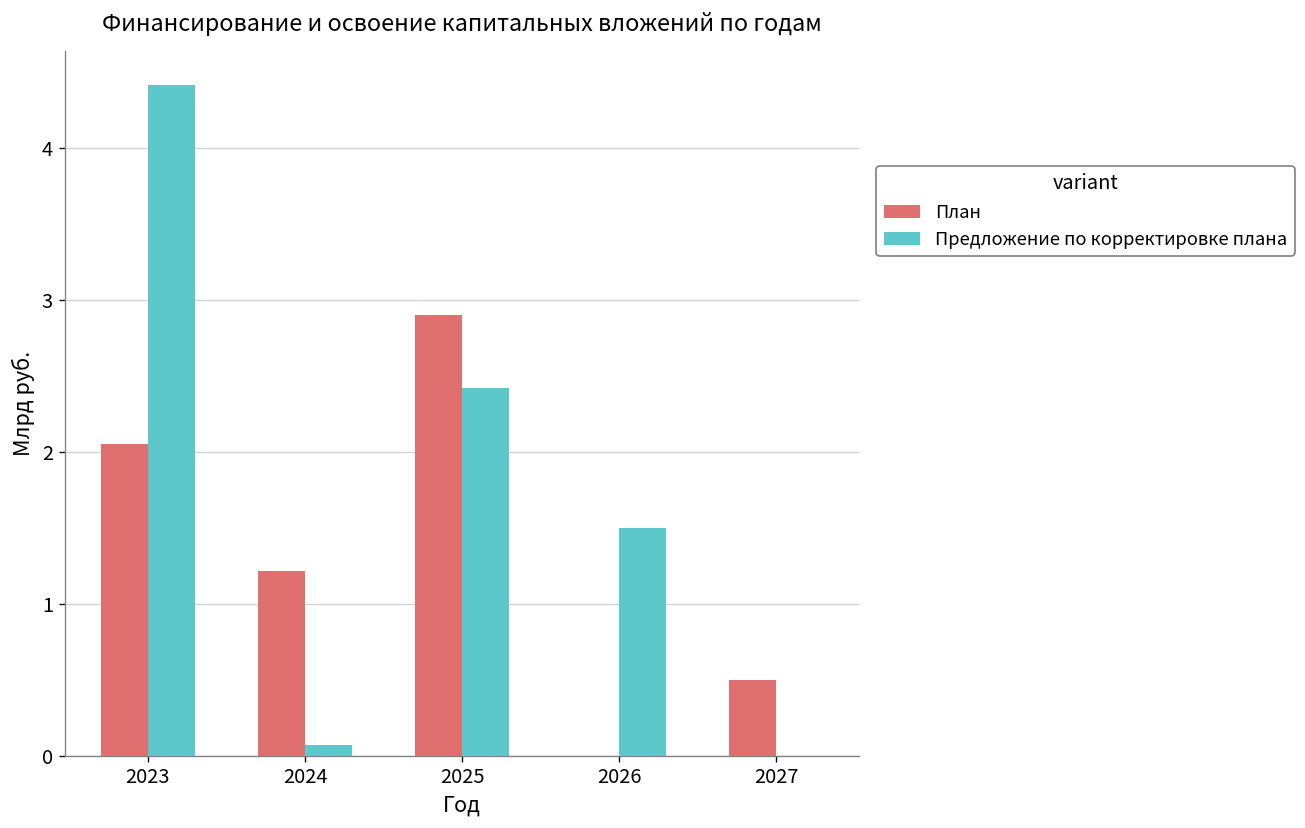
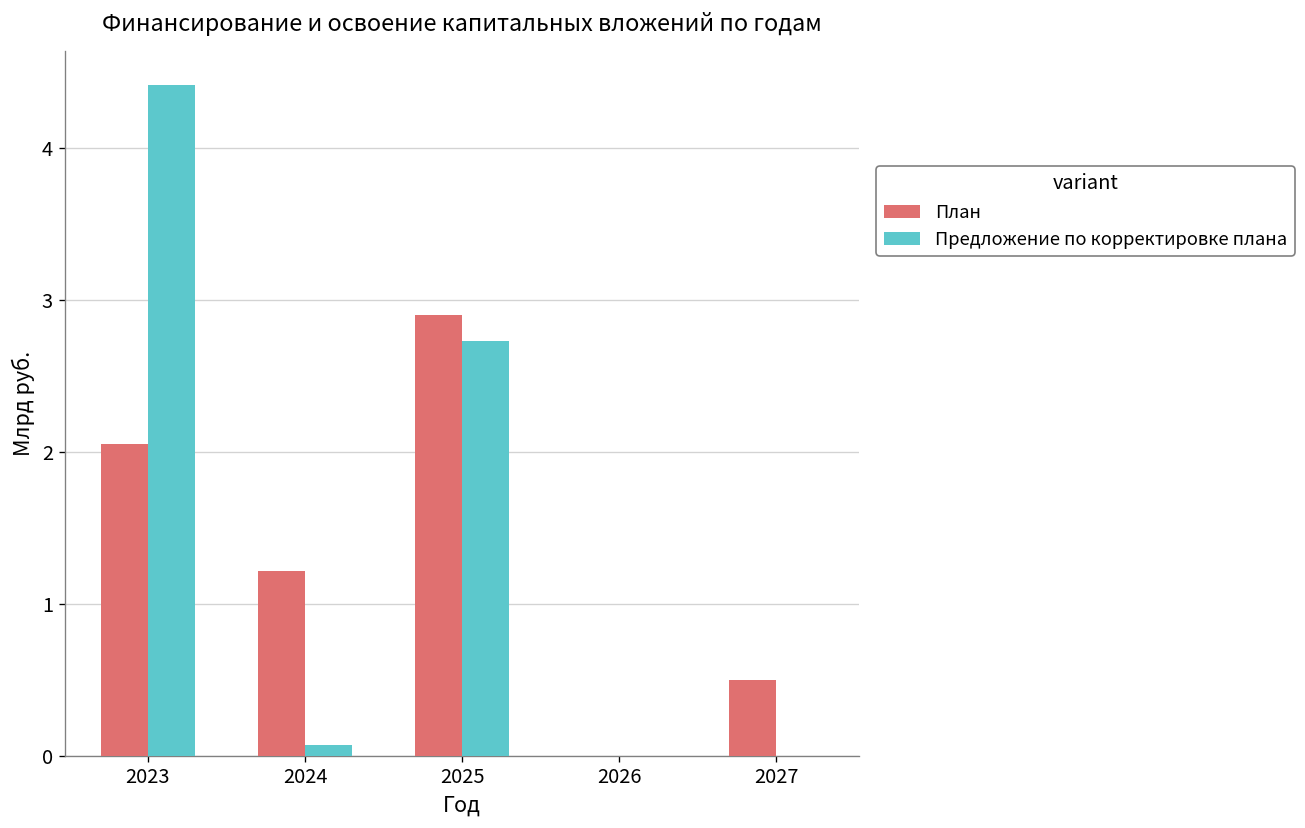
Предложение по корректировке плана, 2025: 2.42 -> 2.73
Предложение по корректировке плана, 2026: 1.5 -> 0.0
